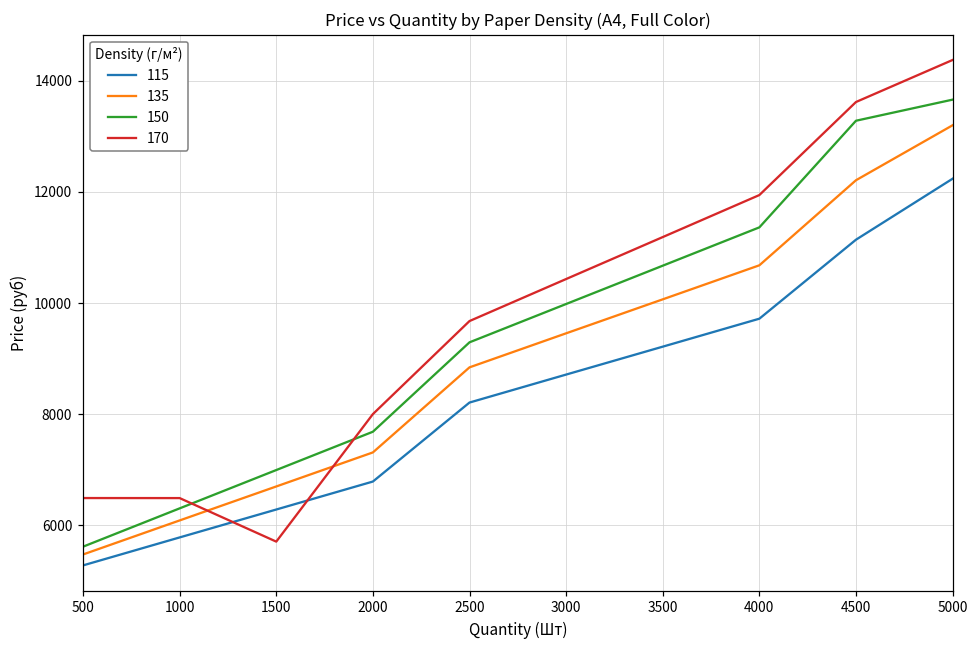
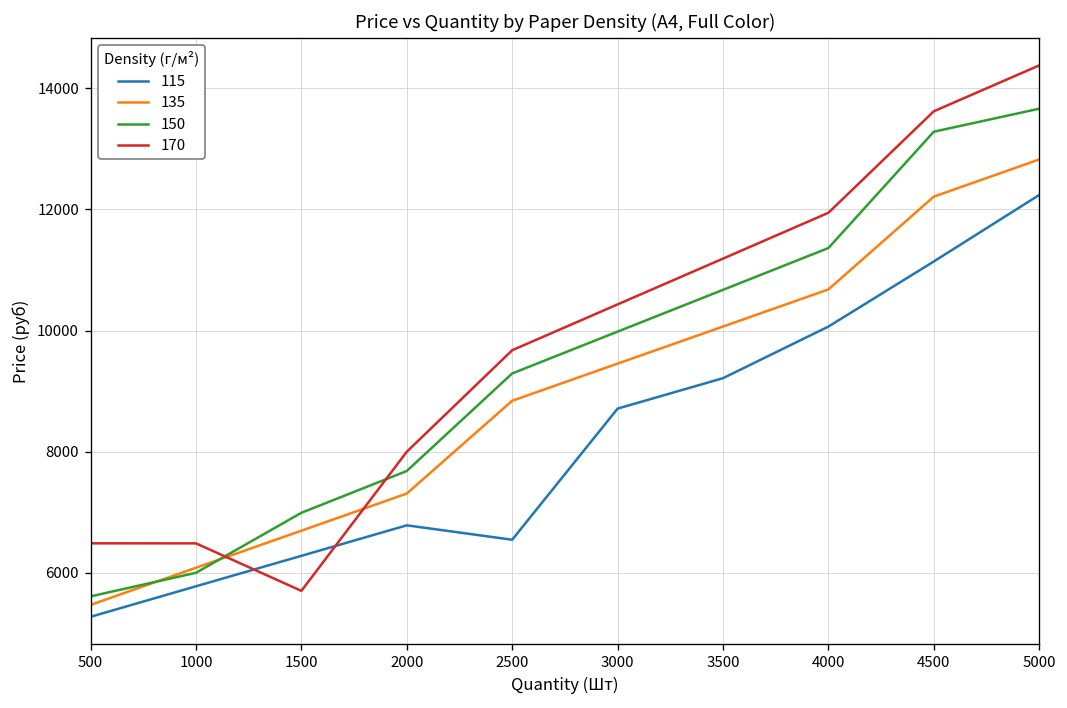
150, 1000: 6300 -> 6000
115, 2500: 8200 -> 6500
115, 4000: 9700 -> 10100
135, 5000: 13200 -> 12800
